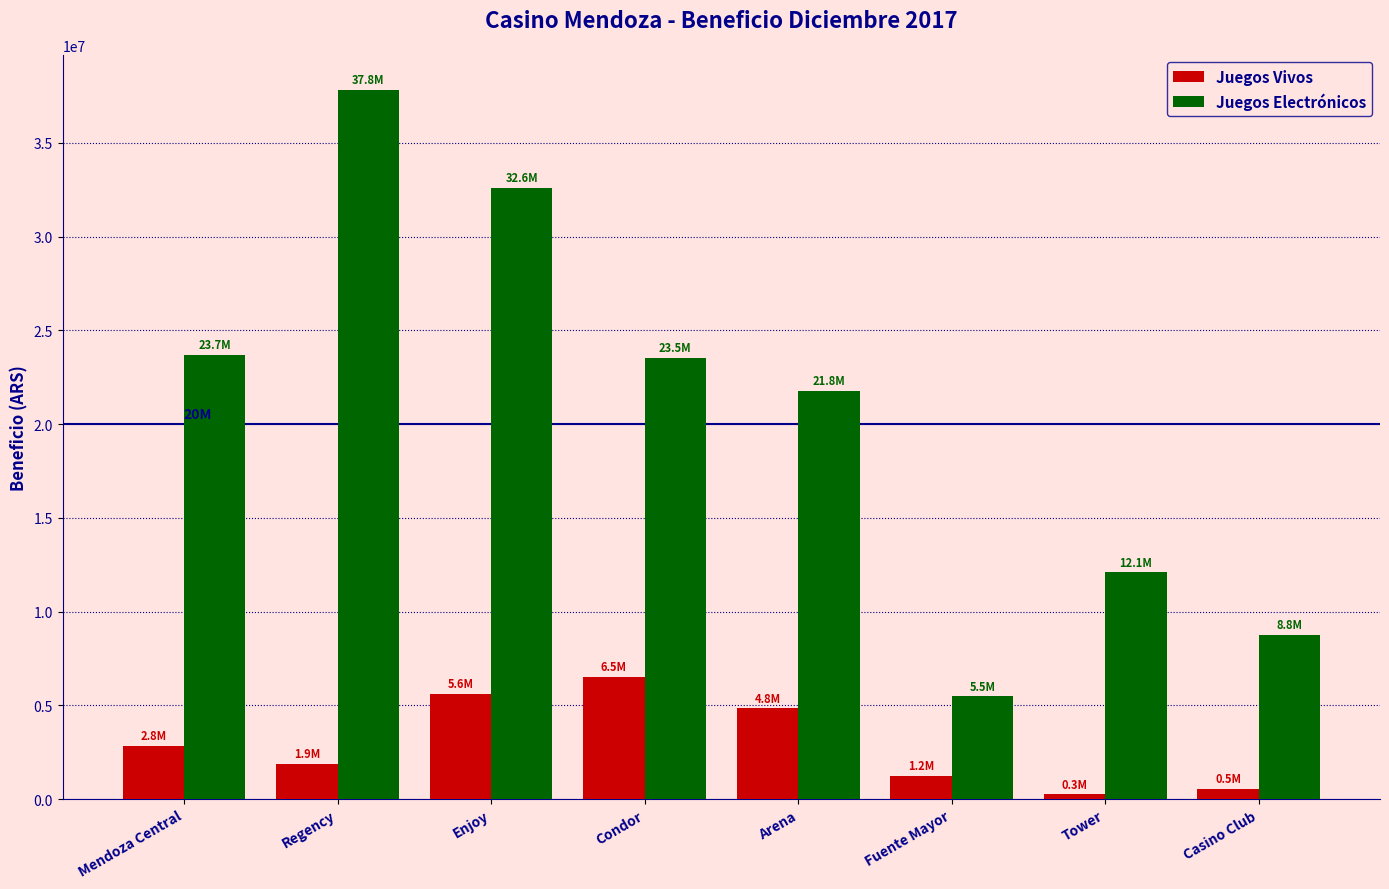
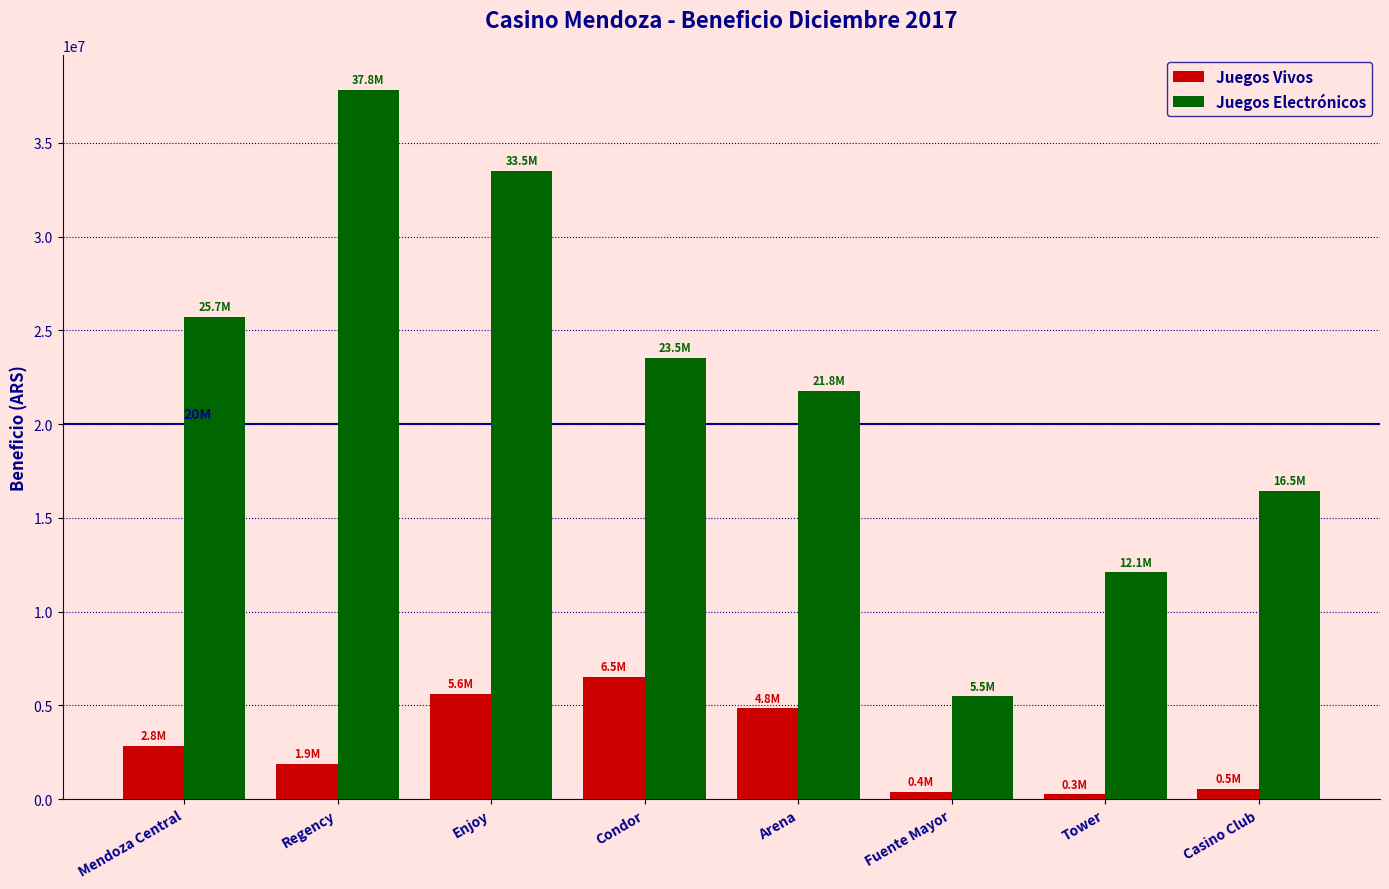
Juegos Electrónicos, Mendoza Central: 23.7M -> 25.7M
Juegos Electrónicos, Enjoy: 32.6M -> 33.5M
Juegos Vivos, Fuente Mayor: 1.2M -> 0.4M
Juegos Electrónicos, Casino Club: 8.8M -> 16.5M
